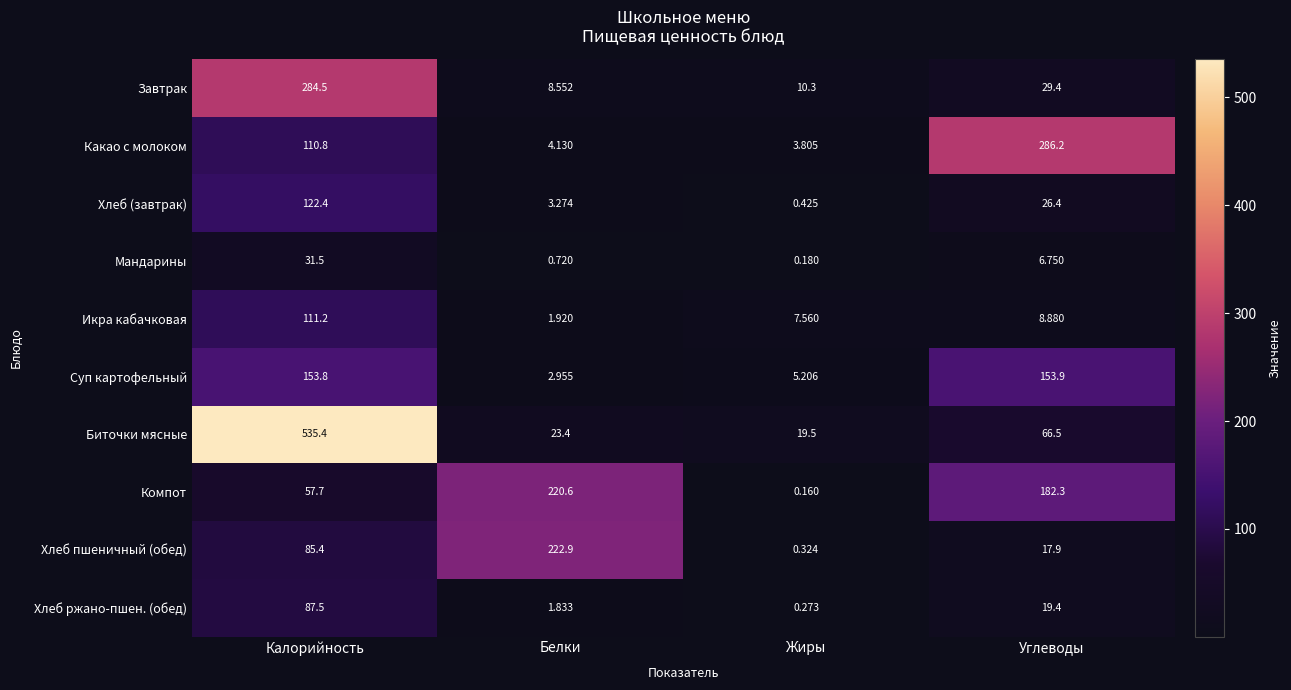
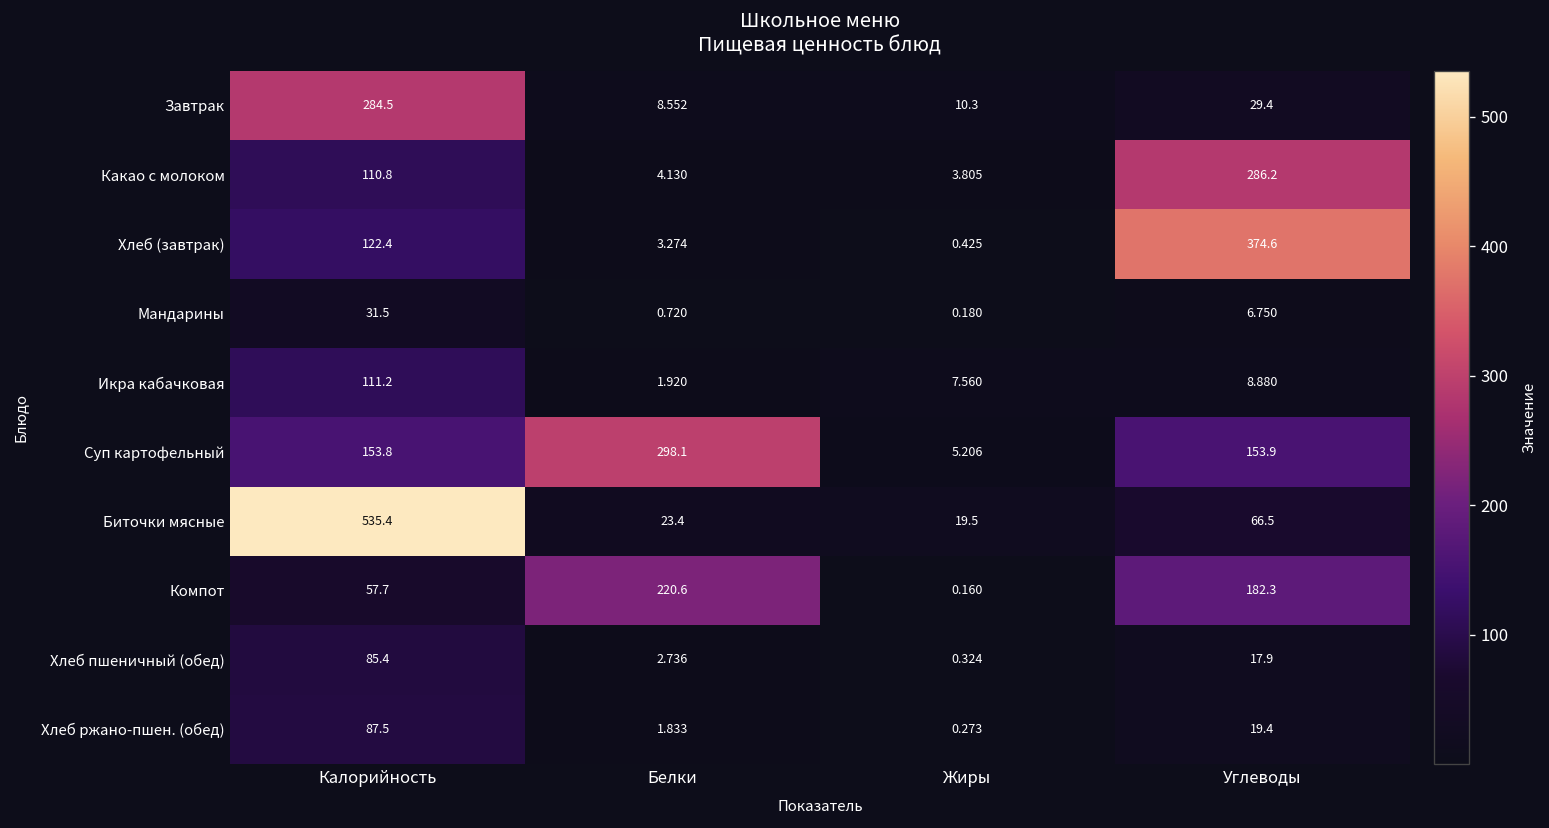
Хлеб (завтрак), Углеводы: 26.4 -> 374.6
Суп картофельный, Белки: 2.955 -> 298.1
Хлеб пшеничный (обед), Белки: 222.9 -> 2.736
